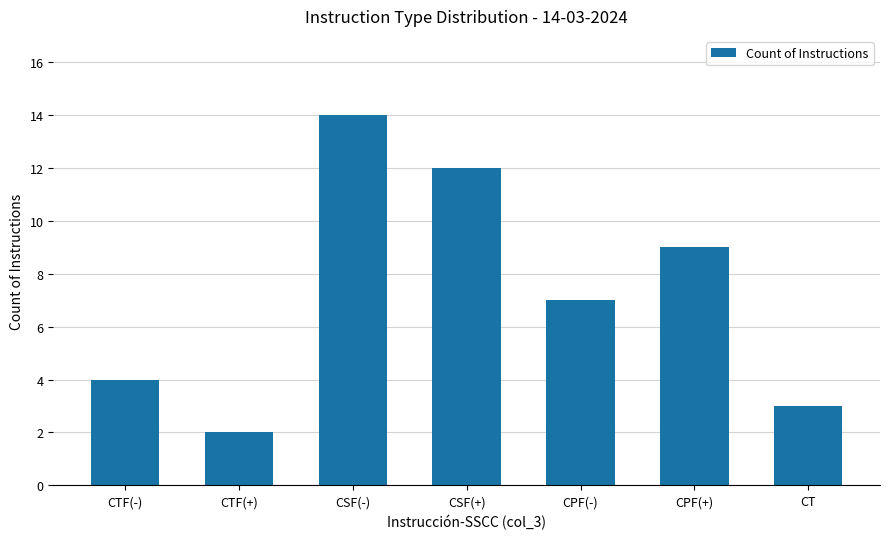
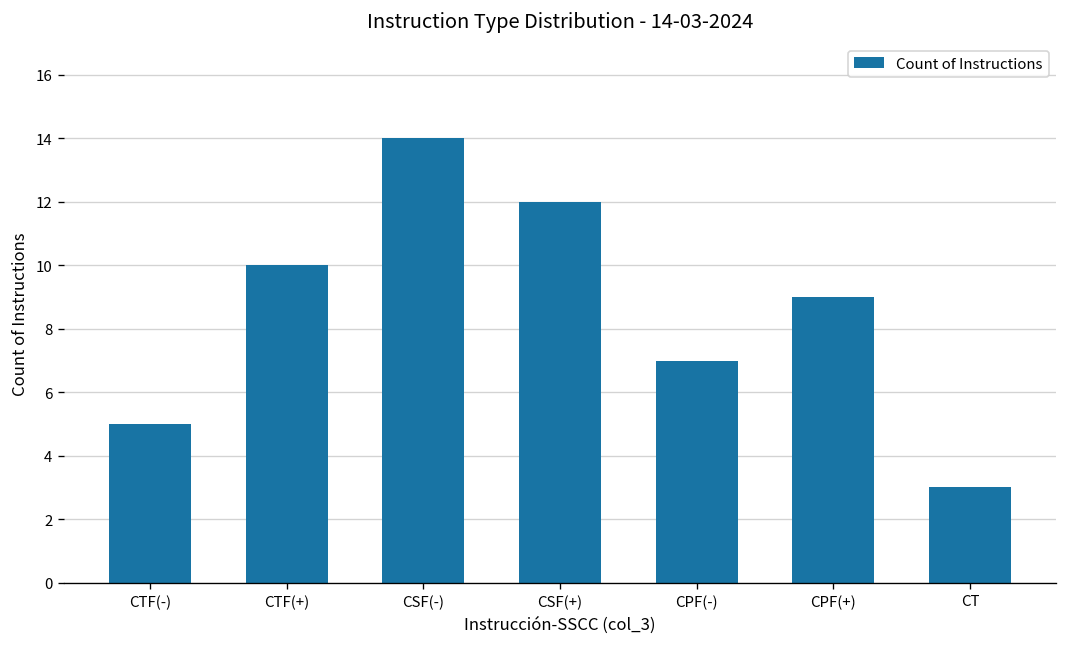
CTF(-): 4 -> 5
CTF(+): 2 -> 10
